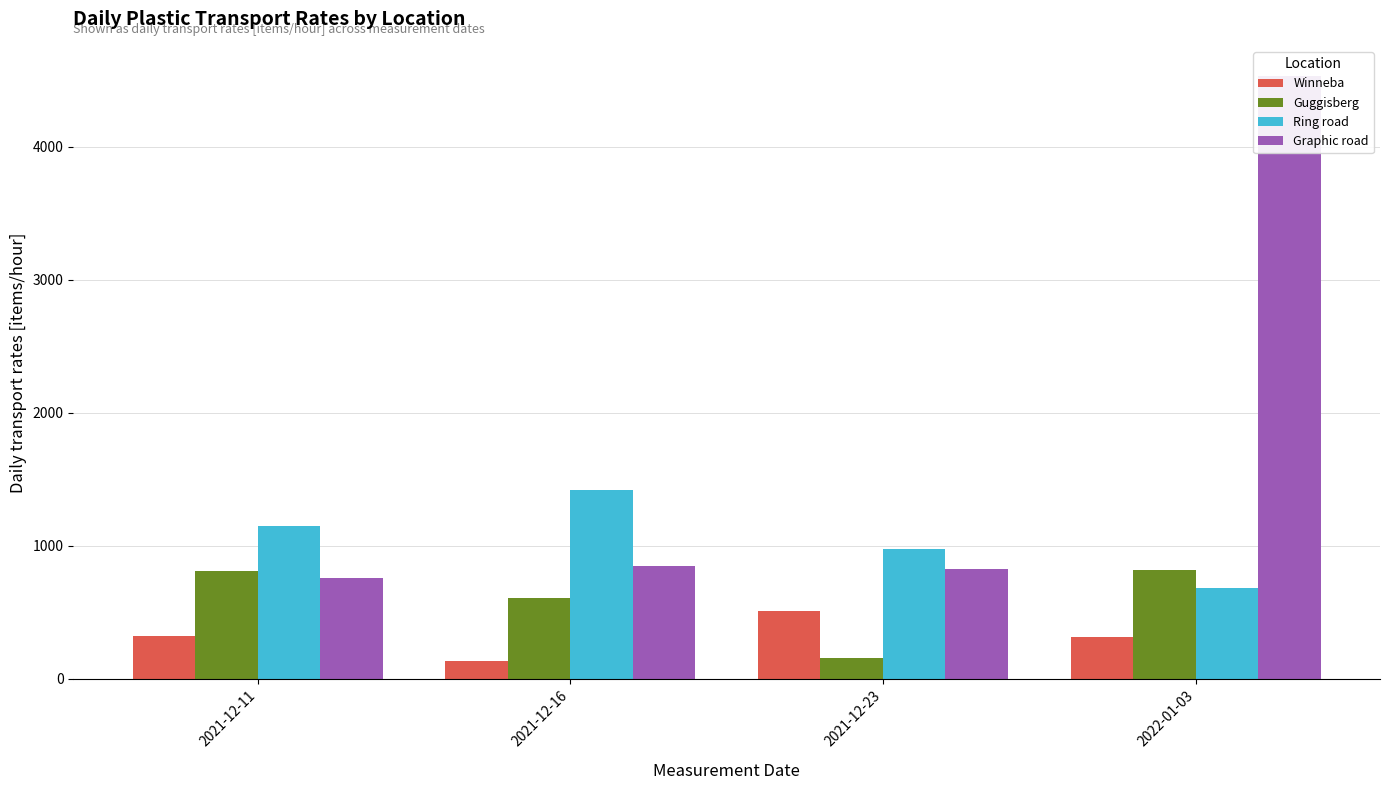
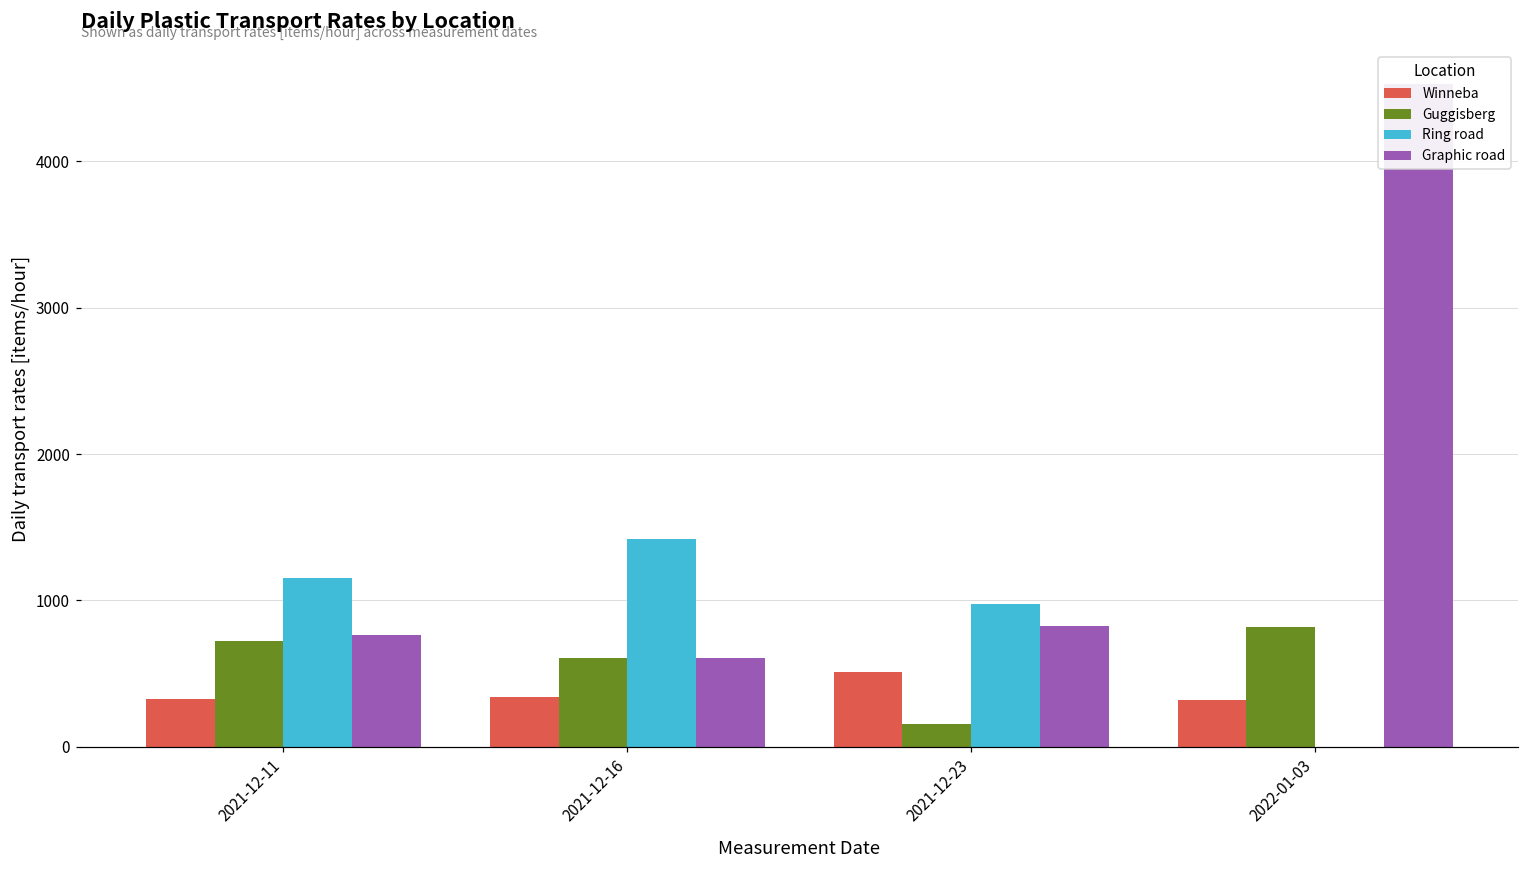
Guggisberg, 2021-12-11: 810 -> 720
Winneba, 2021-12-16: 140 -> 340
Graphic road, 2021-12-16: 850 -> 610
Ring road, 2022-01-03: 680 -> 0
